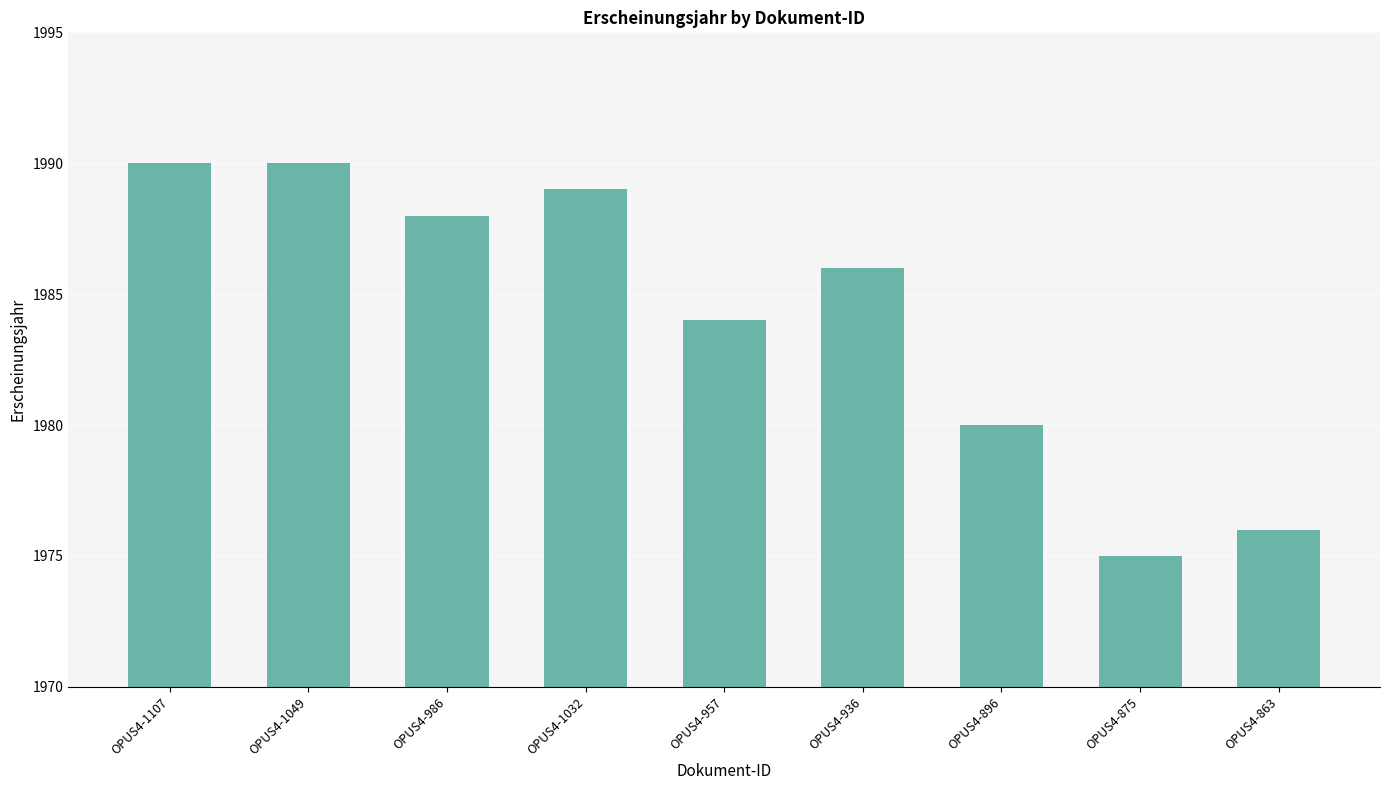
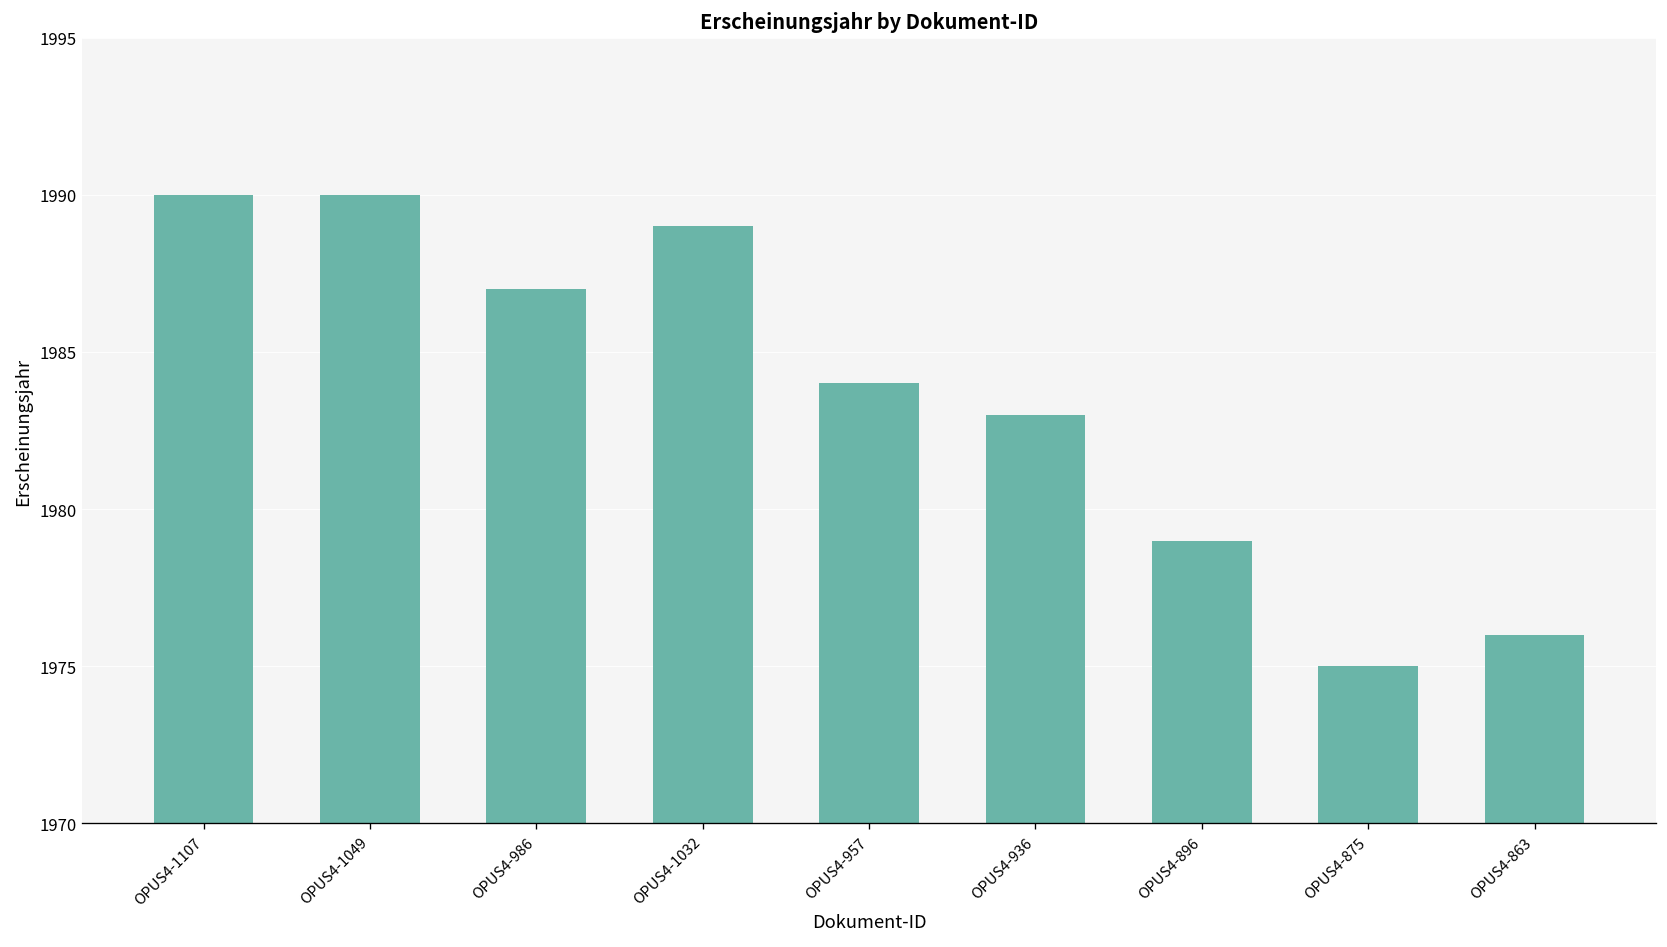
OPUS4-986: 1988 -> 1987
OPUS4-936: 1986 -> 1983
OPUS4-896: 1980 -> 1979
